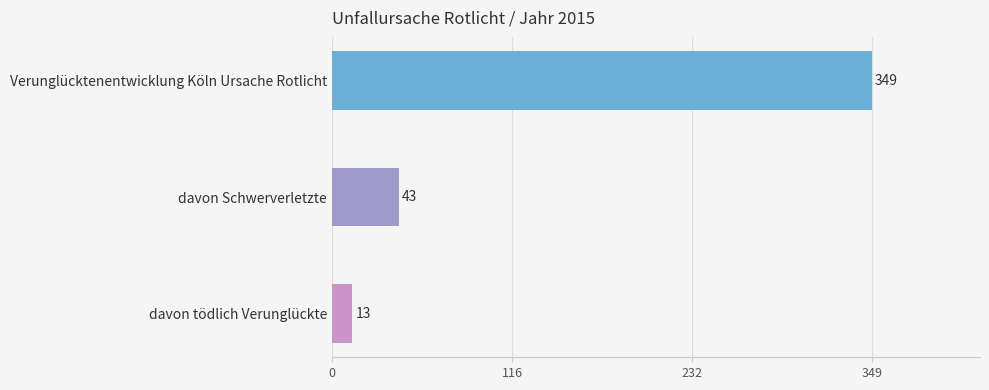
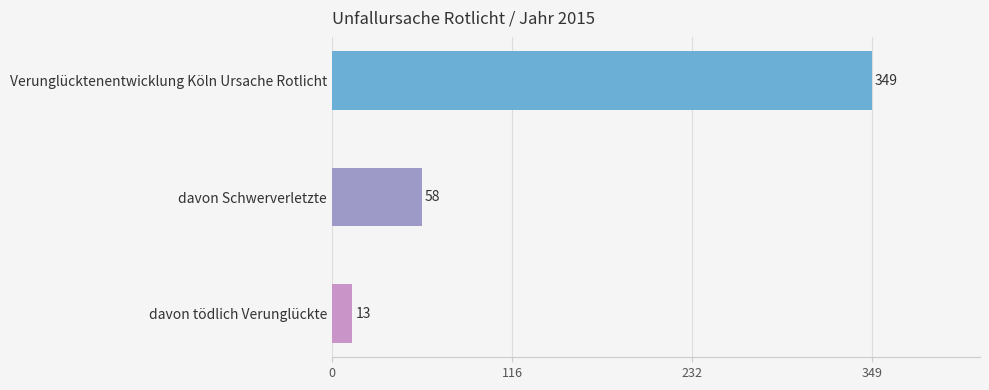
davon Schwerverletzte: 43 -> 58
